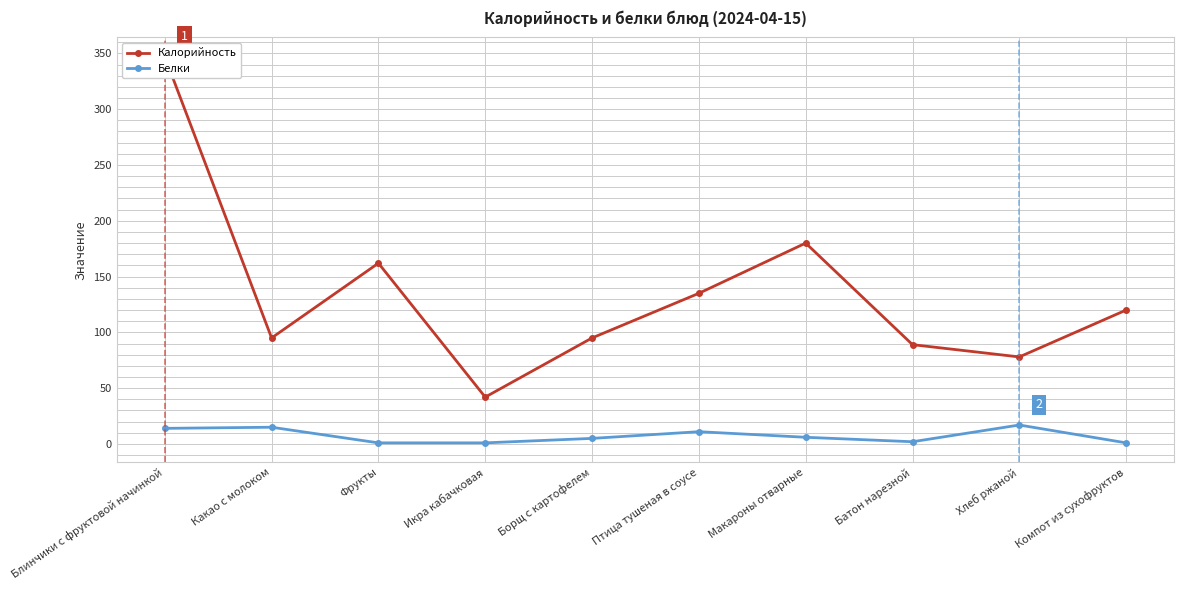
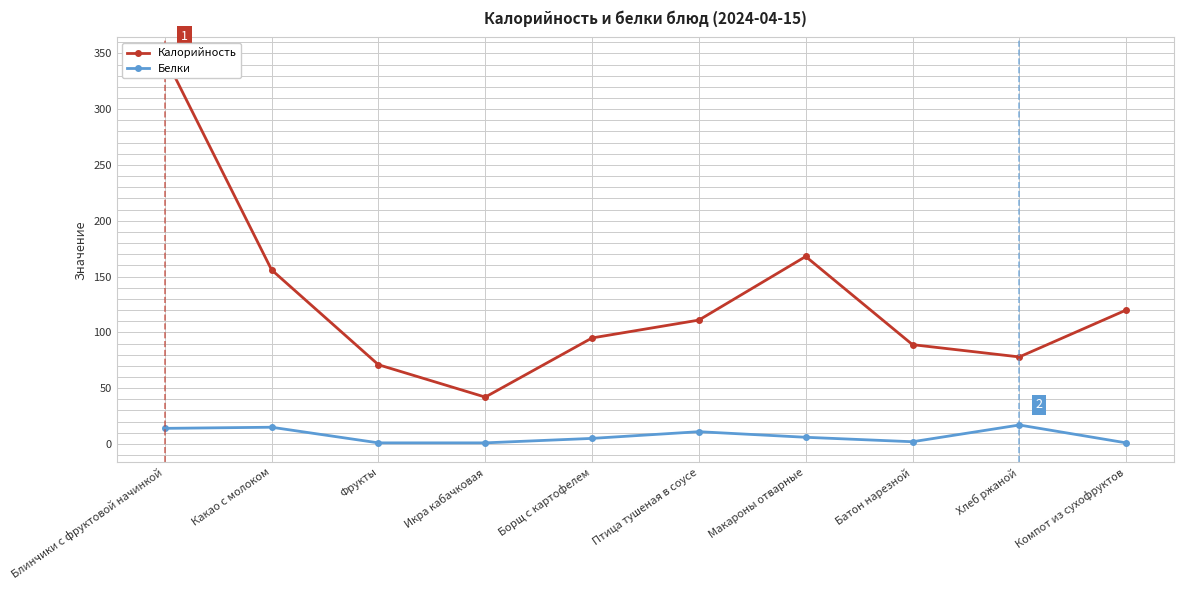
Калорийность, Какао с молоком: 95 -> 156
Калорийность, Фрукты: 162 -> 71
Калорийность, Птица тушеная в соусе: 135 -> 111
Калорийность, Макароны отварные: 180 -> 168
